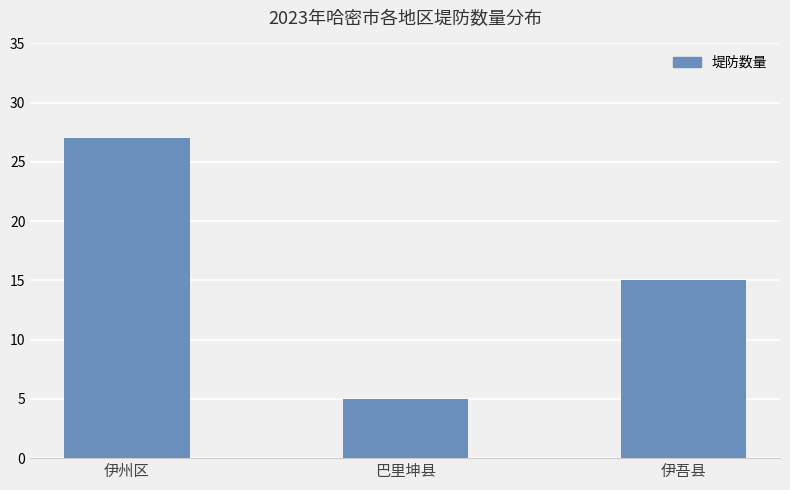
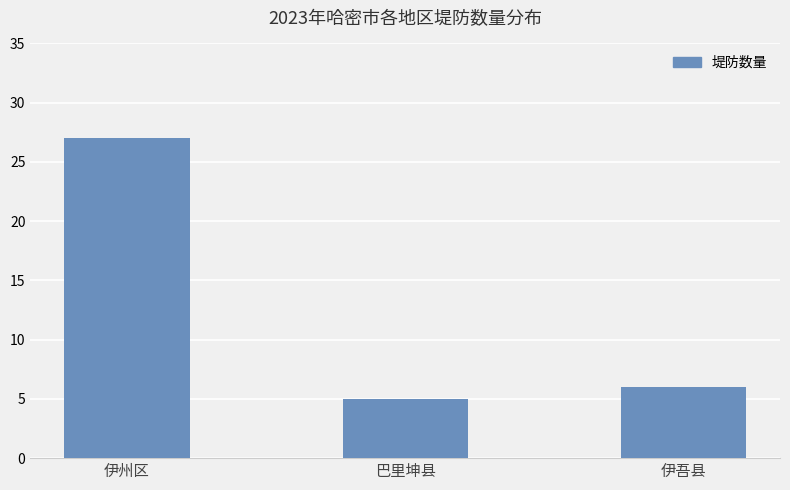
伊吾县: 15 -> 6
